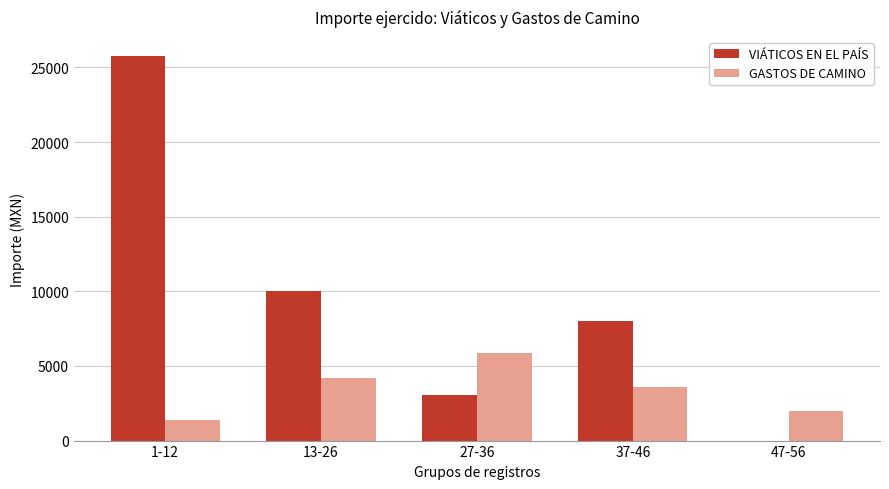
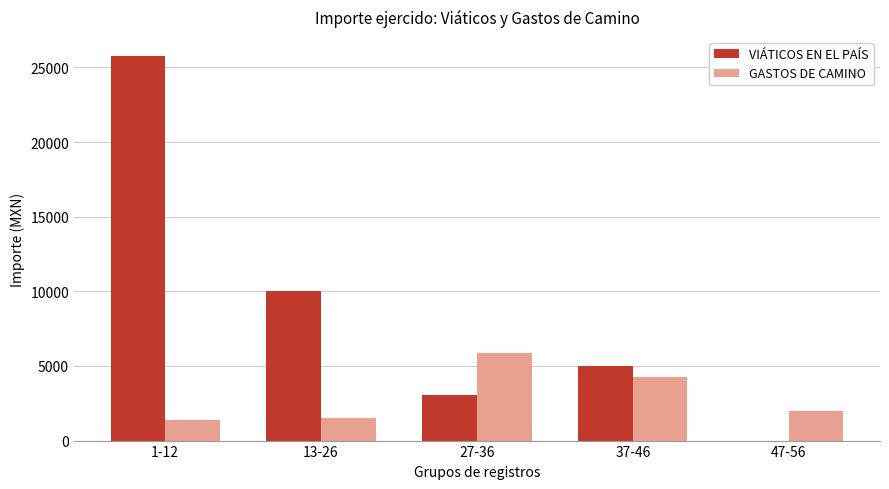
GASTOS DE CAMINO, 13-26: 4200 -> 1500
VIÁTICOS EN EL PAÍS, 37-46: 8000 -> 5000
GASTOS DE CAMINO, 37-46: 3600 -> 4200
